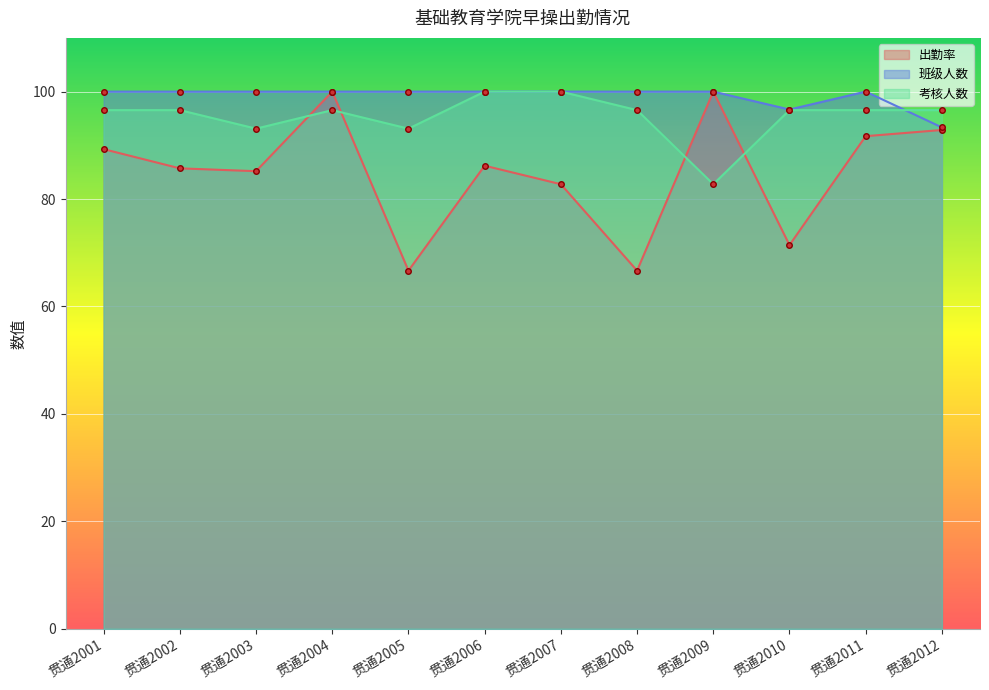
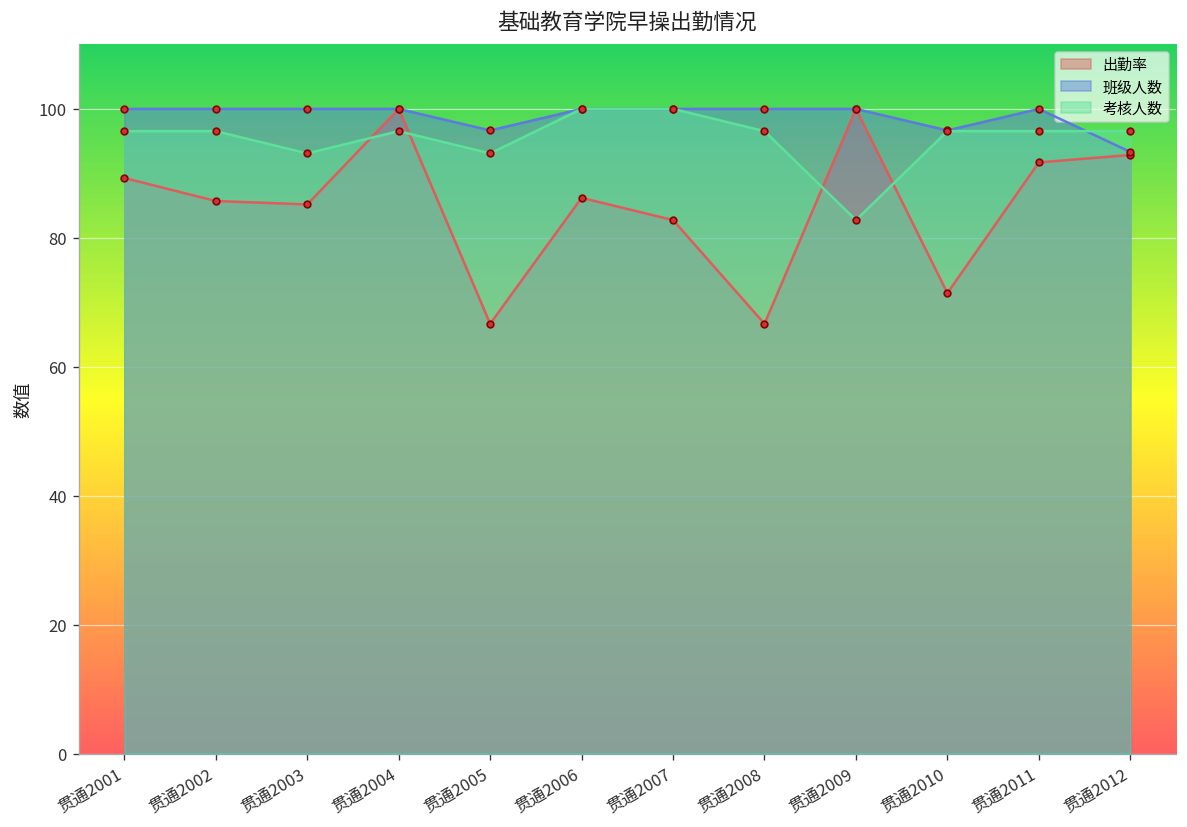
班级人数, 贯通2005: 100 -> 97
